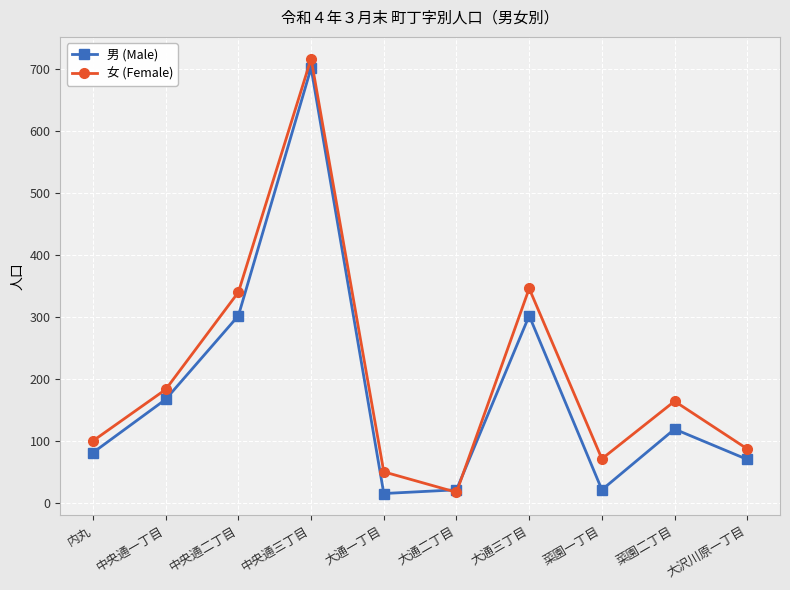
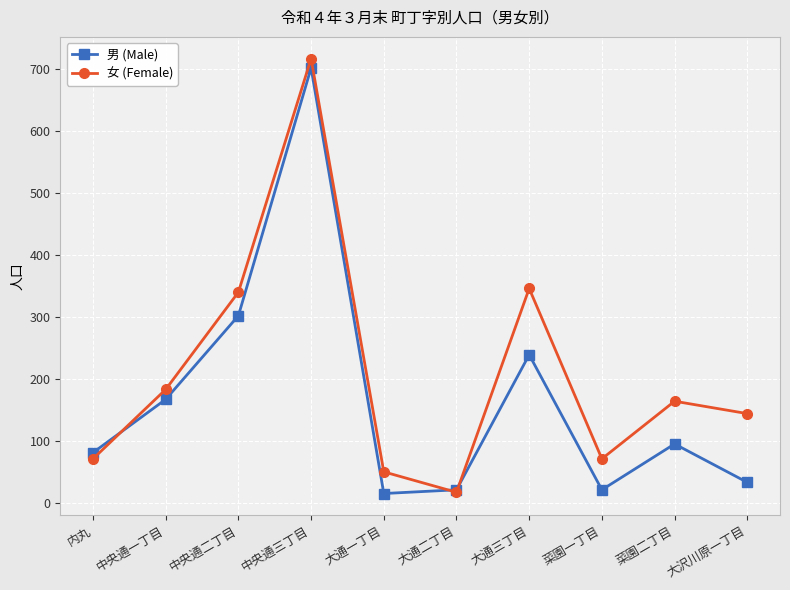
女 (Female), 内丸: 100 -> 70
男 (Male), 大通三丁目: 300 -> 240
男 (Male), 菜園二丁目: 120 -> 100
男 (Male), 大沢川原一丁目: 70 -> 30
女 (Female), 大沢川原一丁目: 90 -> 140
